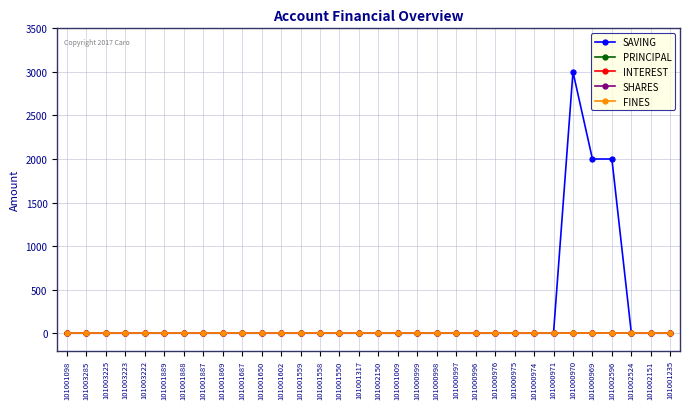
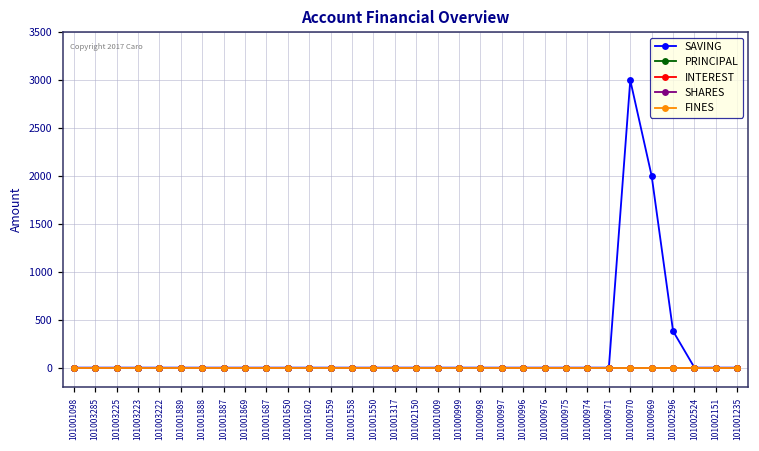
SAVING, 101002596: 2000 -> 400
